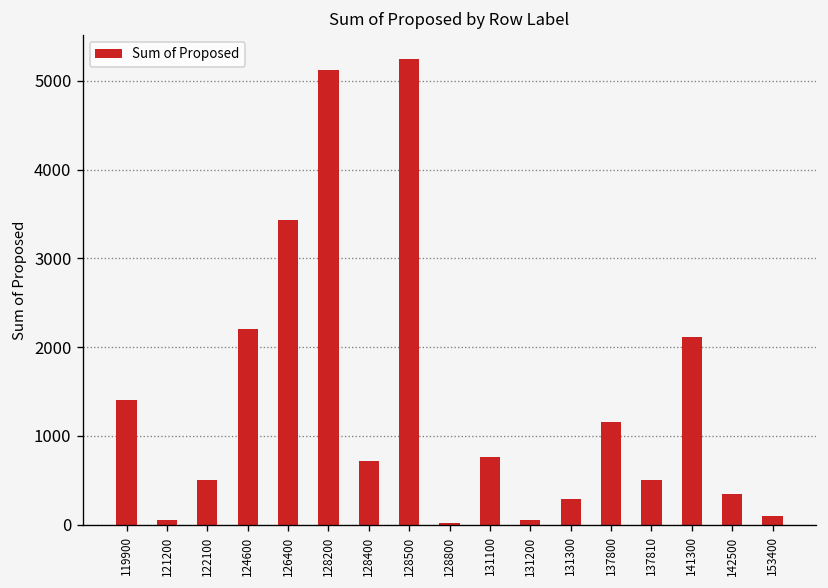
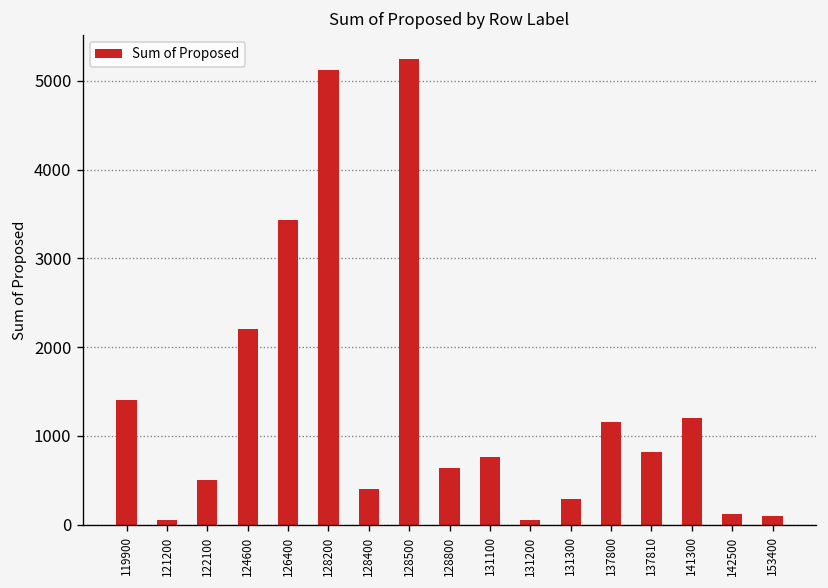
128400: 700 -> 400
128800: 0 -> 600
137810: 500 -> 800
141300: 2100 -> 1200
142500: 400 -> 100
